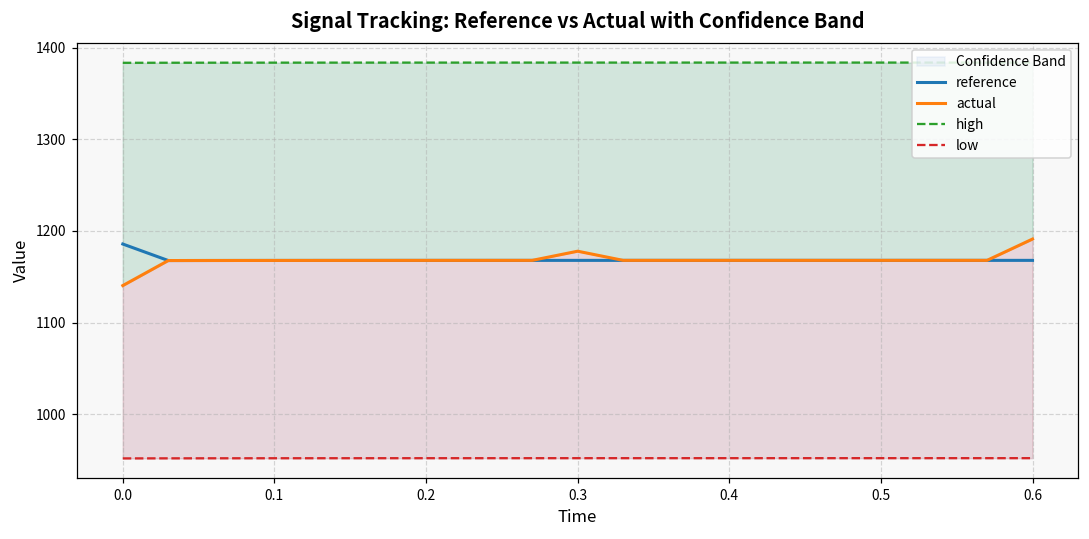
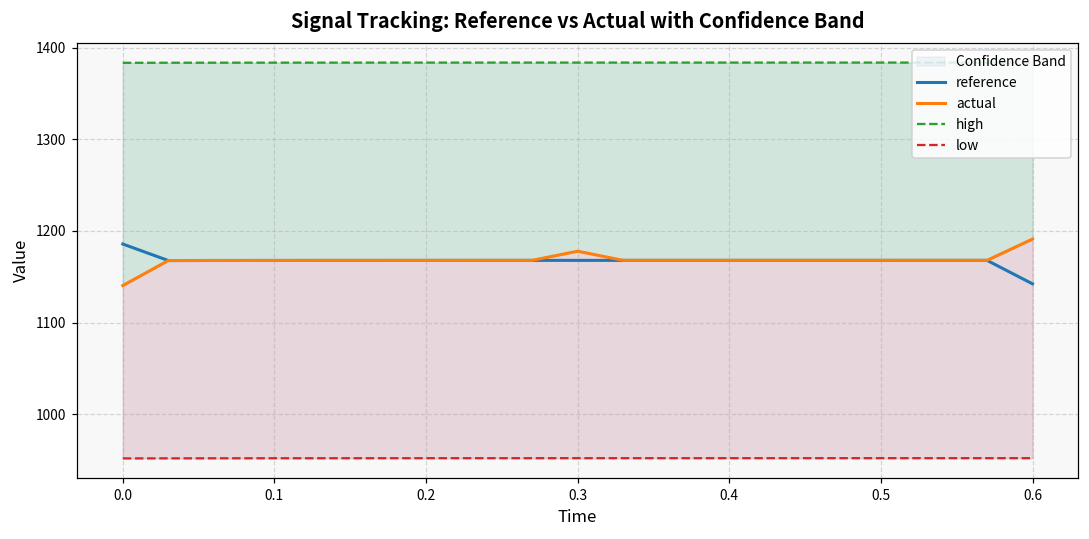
reference, 0.6: 1170 -> 1140
